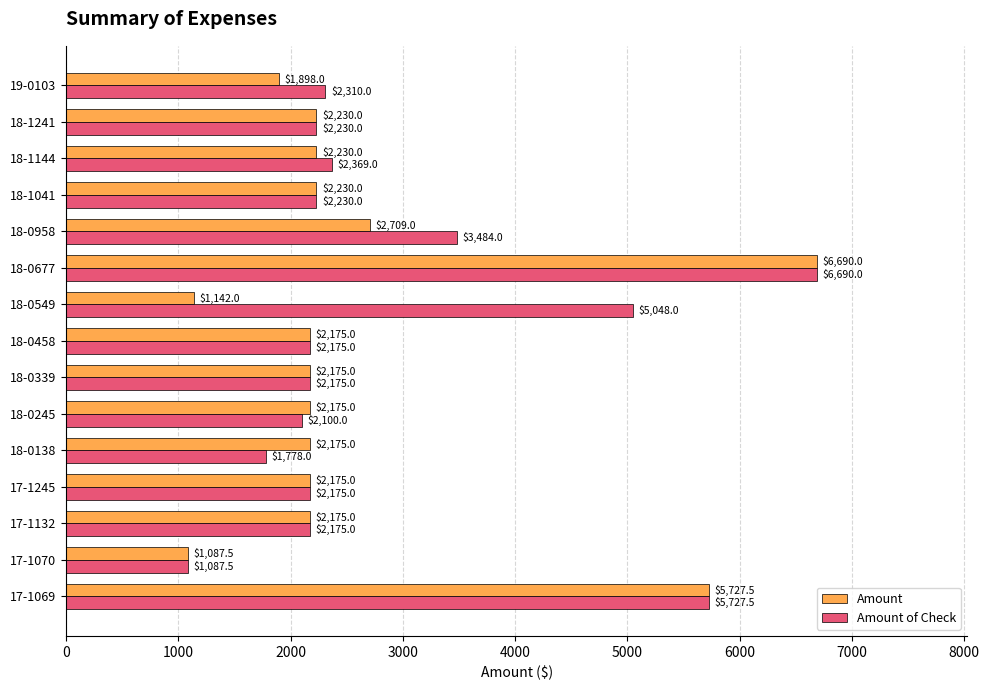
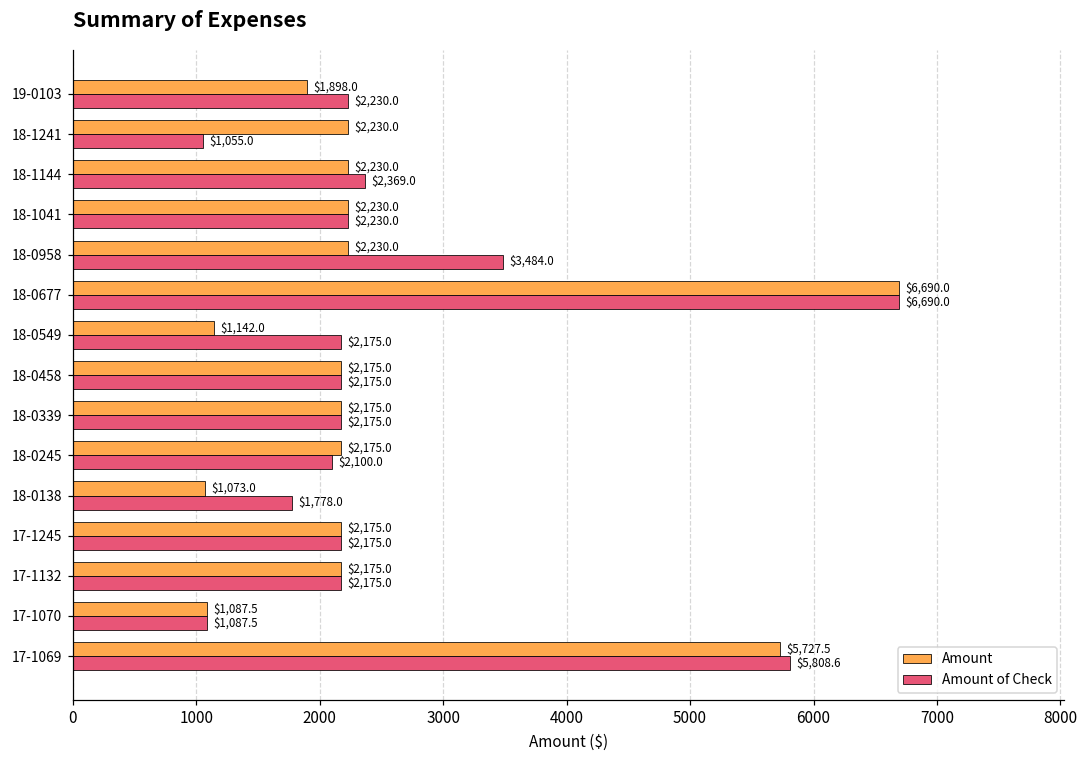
Amount of Check, 19-0103: $2,310.0 -> $2,230.0
Amount of Check, 18-1241: $2,230.0 -> $1,055.0
Amount, 18-0958: $2,709.0 -> $2,230.0
Amount of Check, 18-0549: $5,048.0 -> $2,175.0
Amount, 18-0138: $2,175.0 -> $1,073.0
Amount of Check, 17-1069: $5,727.5 -> $5,808.6
